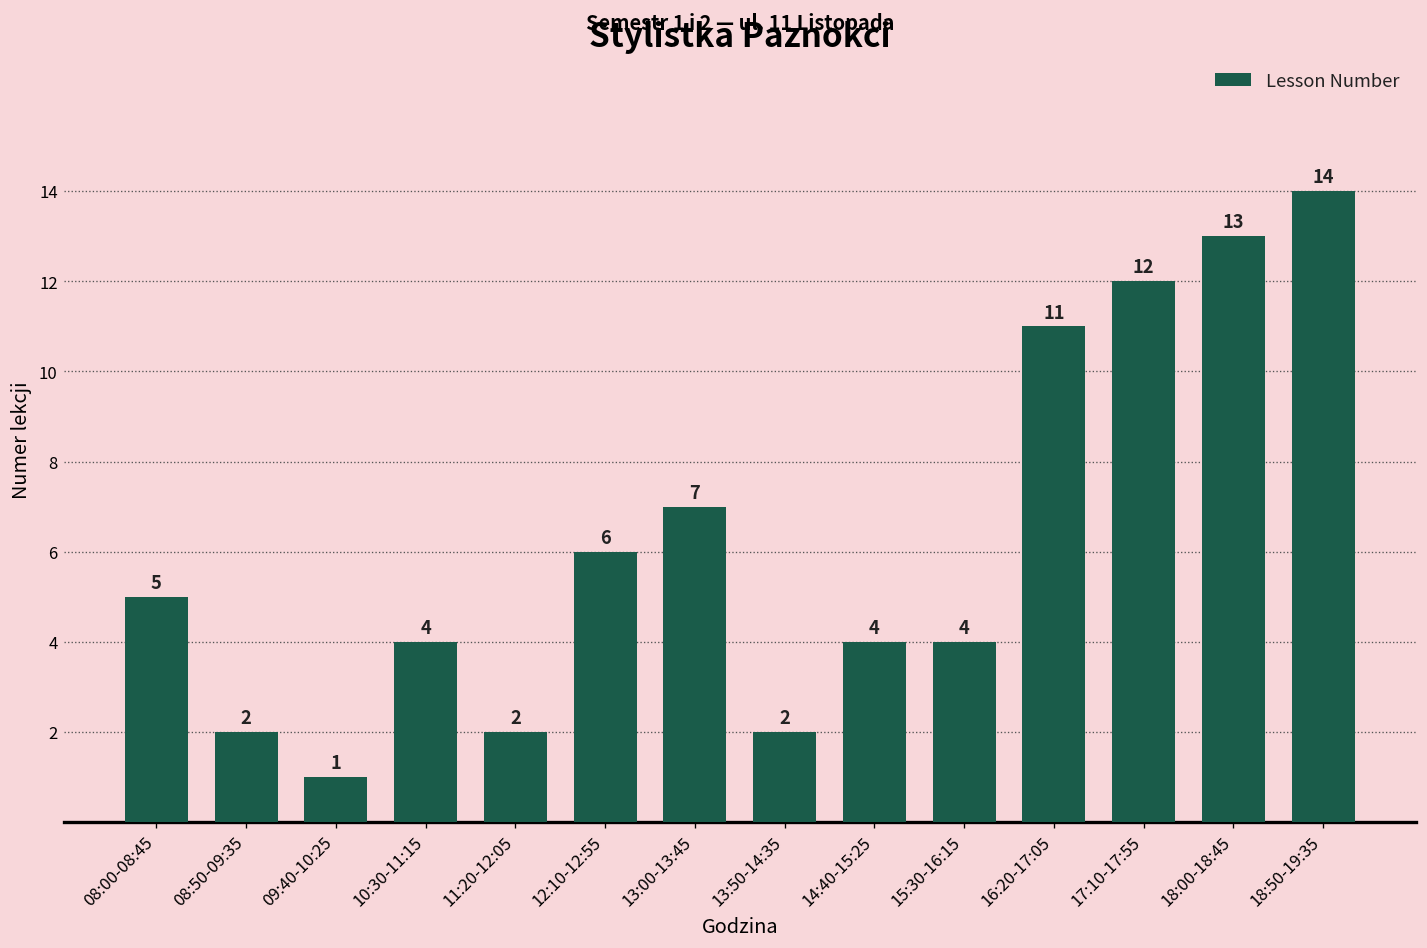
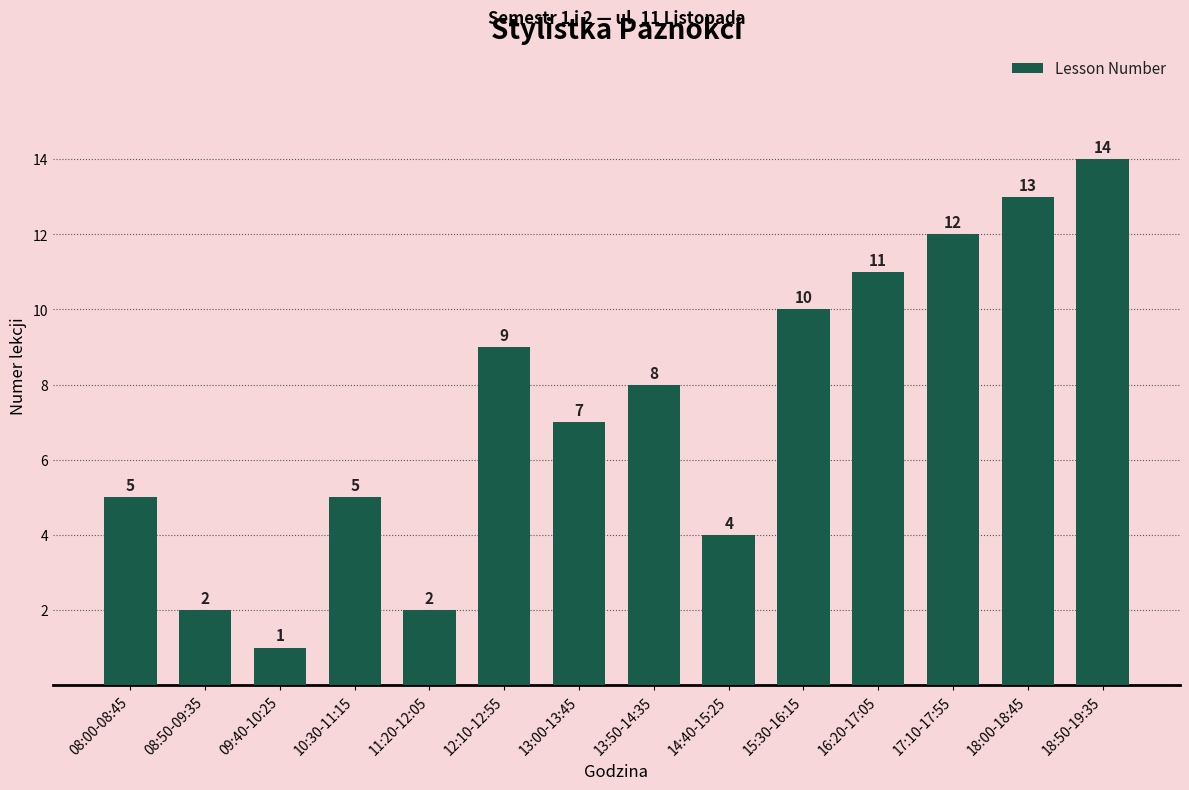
10:30-11:15: 4 -> 5
12:10-12:55: 6 -> 9
13:50-14:35: 2 -> 8
15:30-16:15: 4 -> 10
